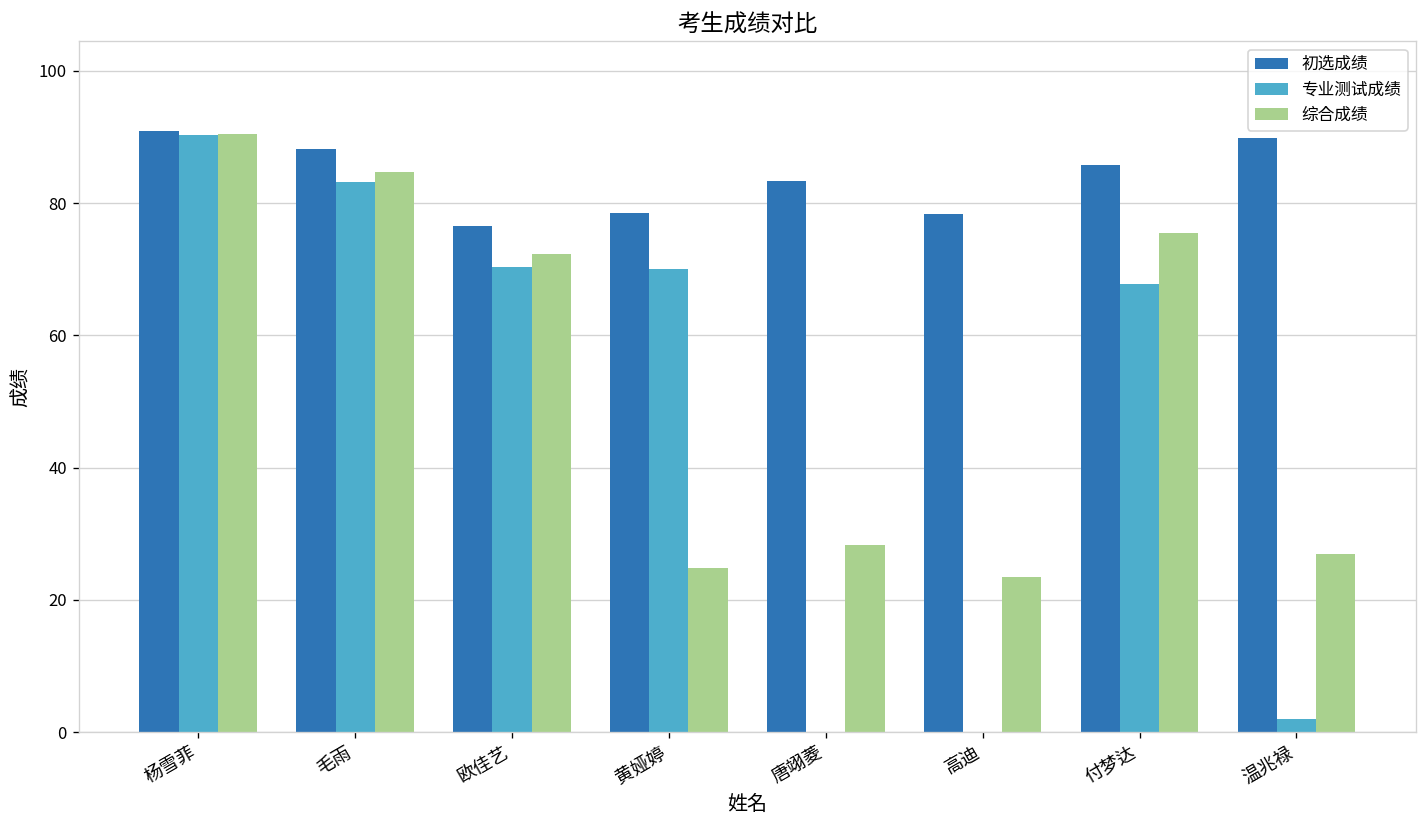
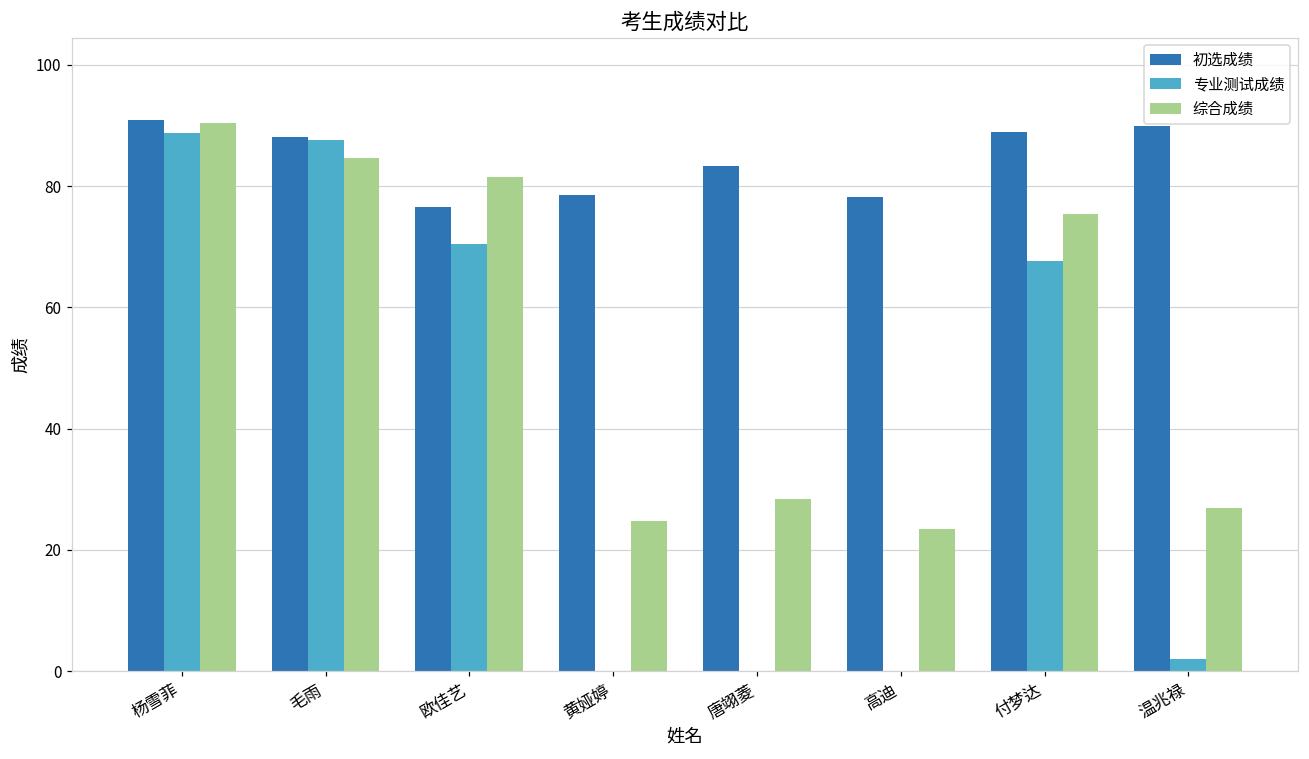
专业测试成绩, 杨雪菲: 90 -> 89
专业测试成绩, 毛雨: 83 -> 88
综合成绩, 欧佳艺: 72 -> 81
专业测试成绩, 黄娅婷: 70 -> 0
初选成绩, 付梦达: 86 -> 89
